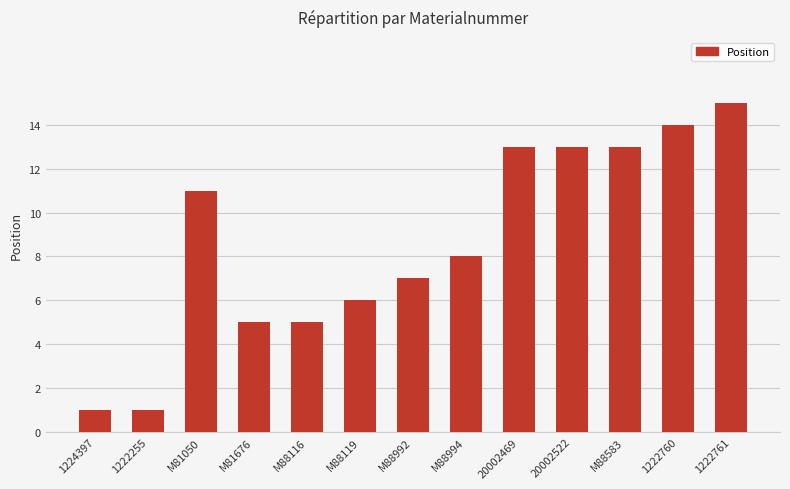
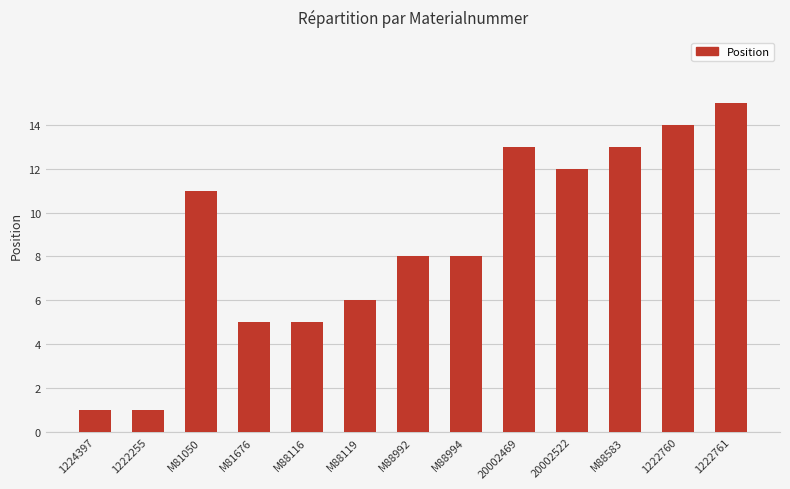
M88992: 7 -> 8
20002522: 13 -> 12
